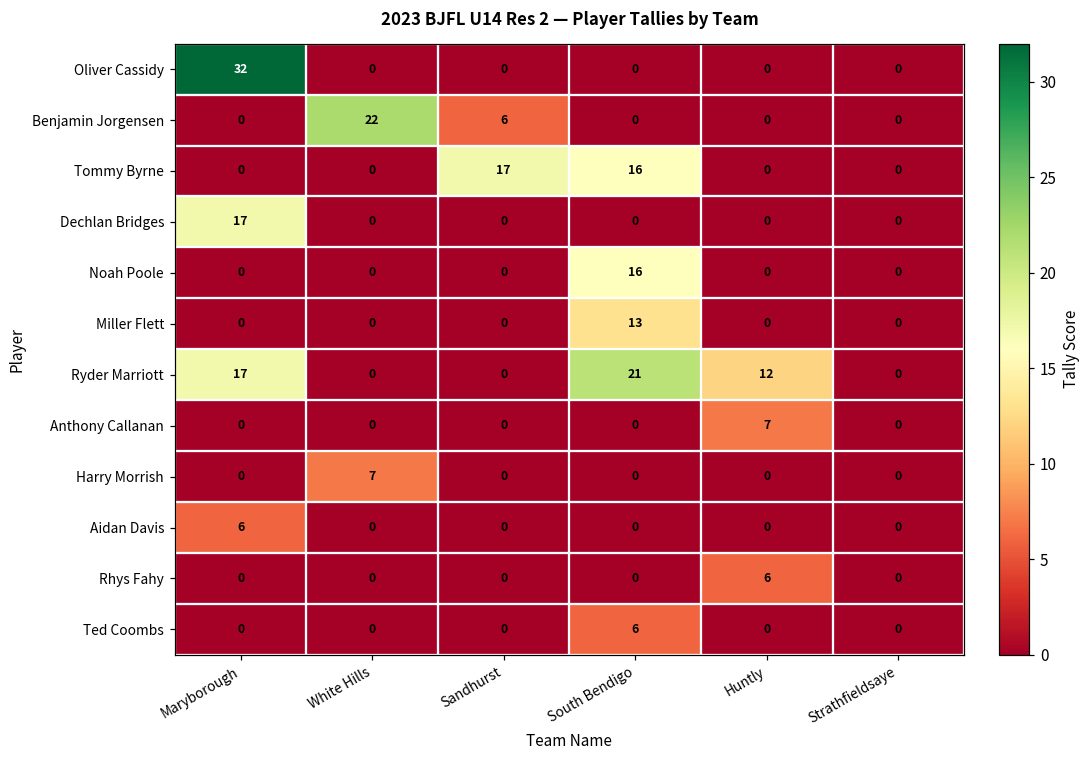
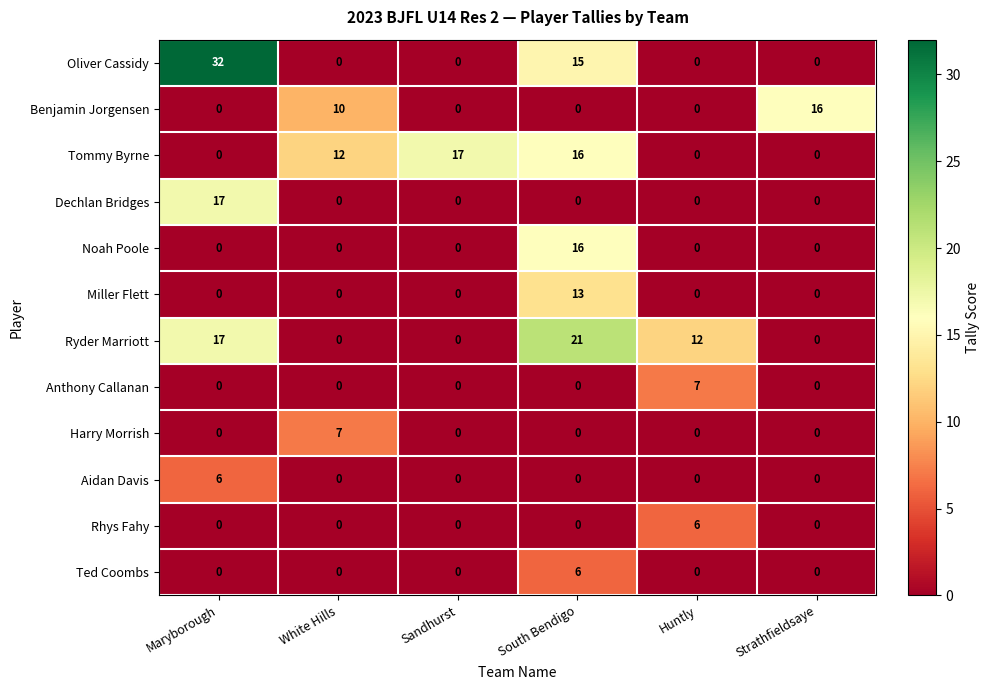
Oliver Cassidy, South Bendigo: 0 -> 15
Benjamin Jorgensen, White Hills: 22 -> 10
Benjamin Jorgensen, Sandhurst: 6 -> 0
Benjamin Jorgensen, Strathfieldsaye: 0 -> 16
Tommy Byrne, White Hills: 0 -> 12
